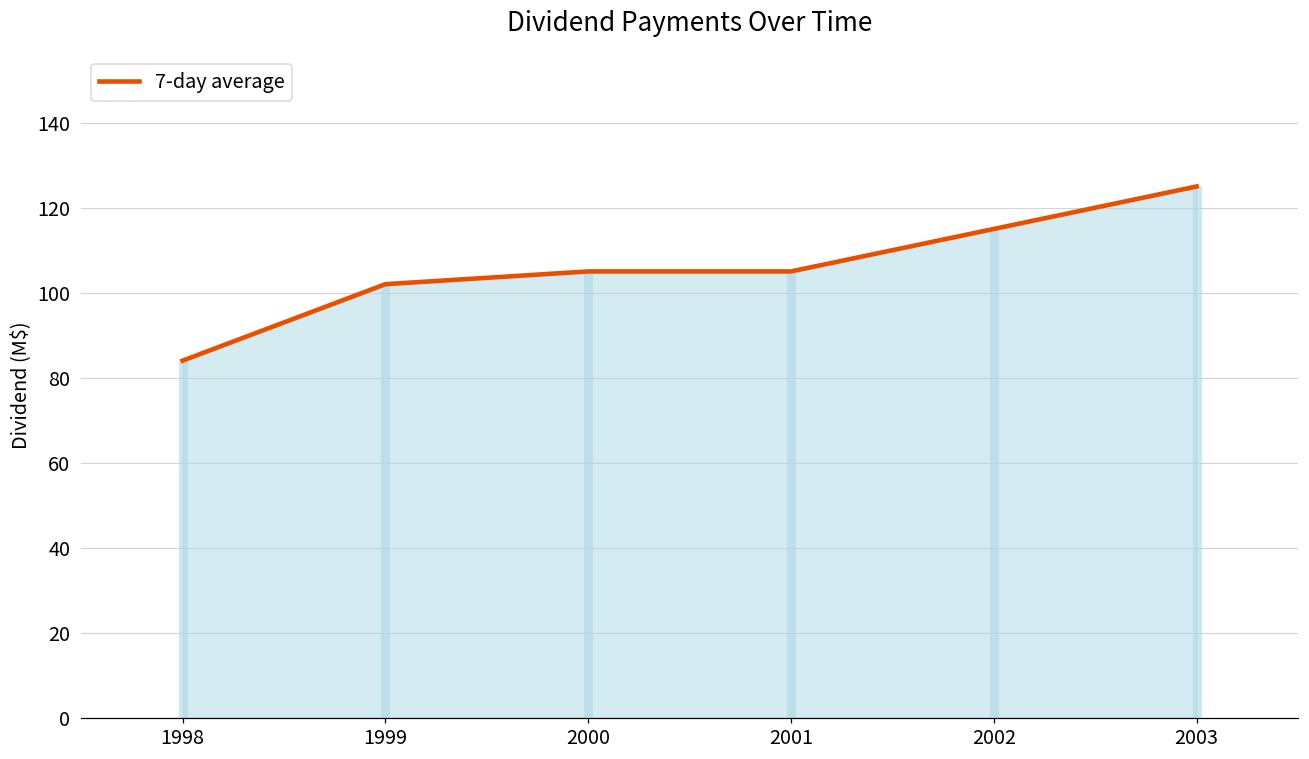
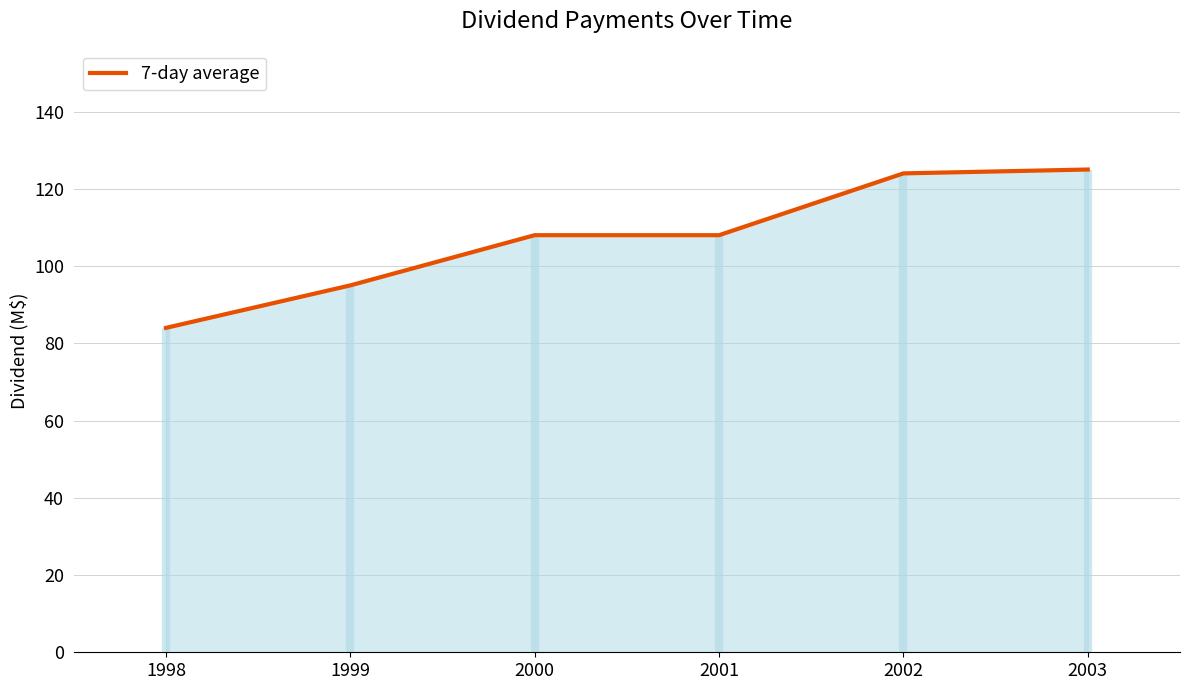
1999: 102 -> 95
2000: 105 -> 108
2001: 105 -> 108
2002: 115 -> 124
